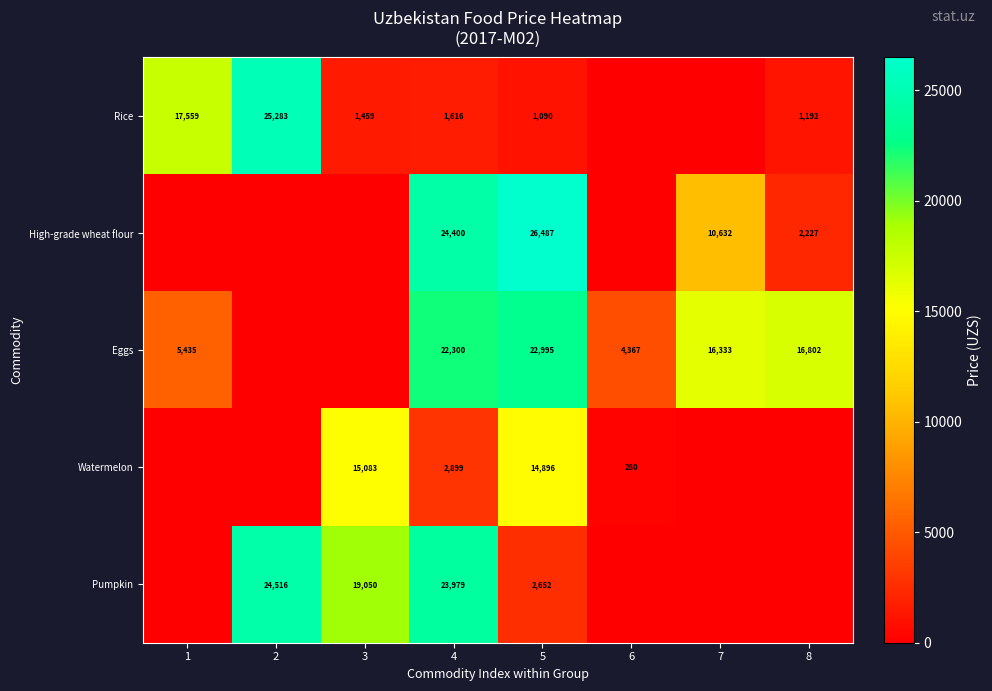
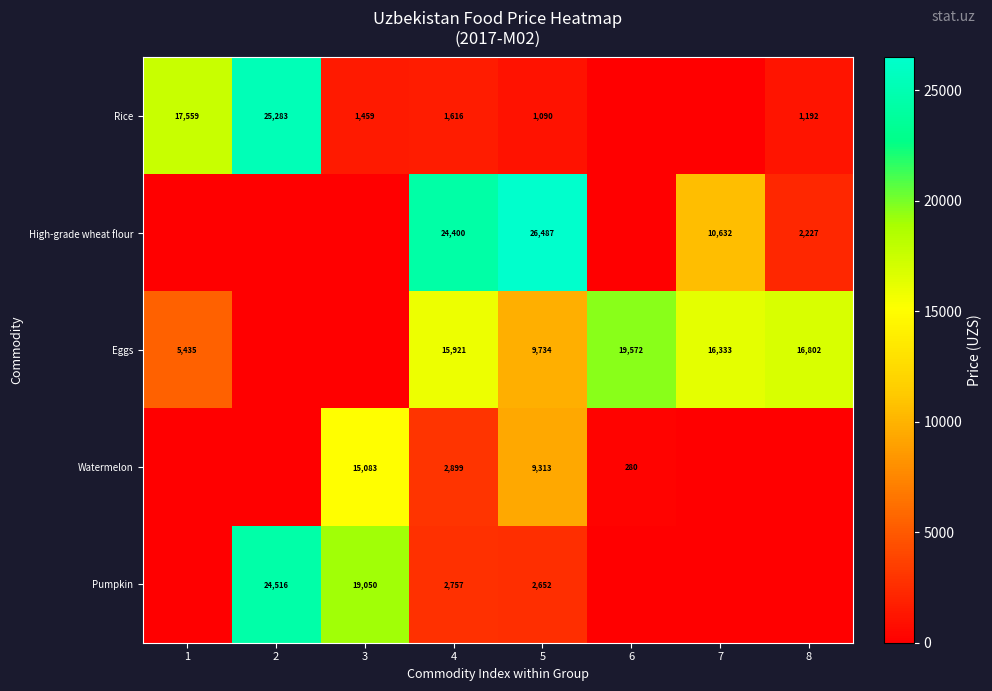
Eggs, 4: 22,300 -> 15,921
Eggs, 5: 22,995 -> 9,734
Eggs, 6: 4,367 -> 19,572
Watermelon, 5: 14,896 -> 9,313
Pumpkin, 4: 23,979 -> 2,757
